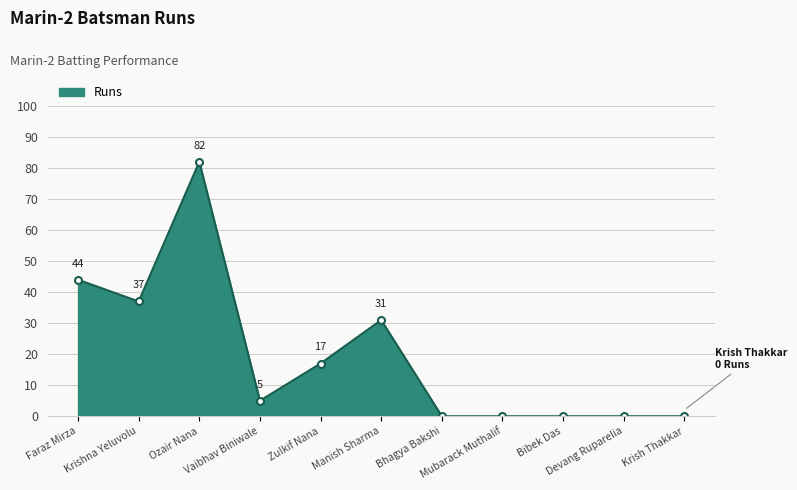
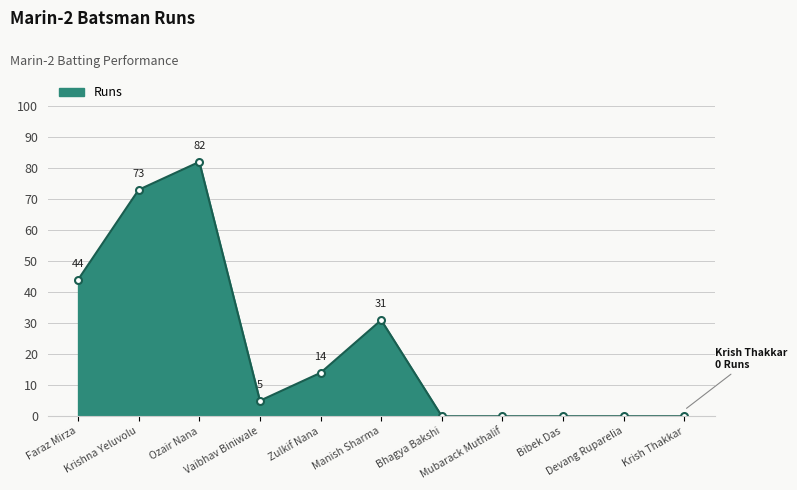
Krishna Yeluvolu: 37 -> 73
Zulkif Nana: 17 -> 14
